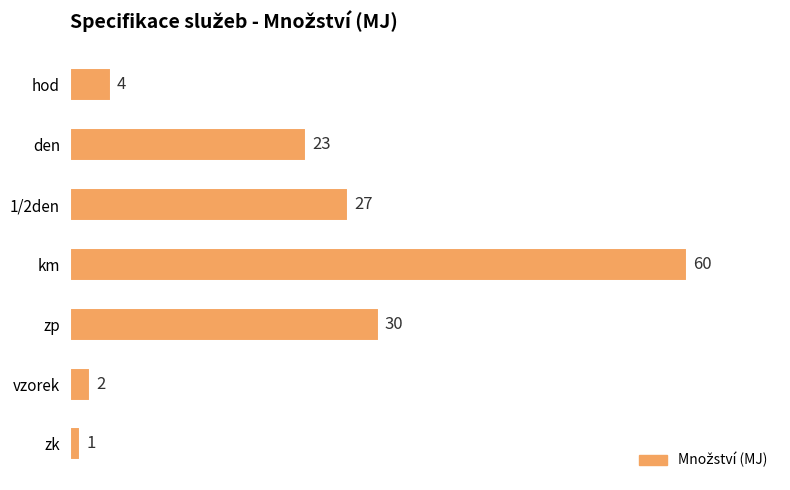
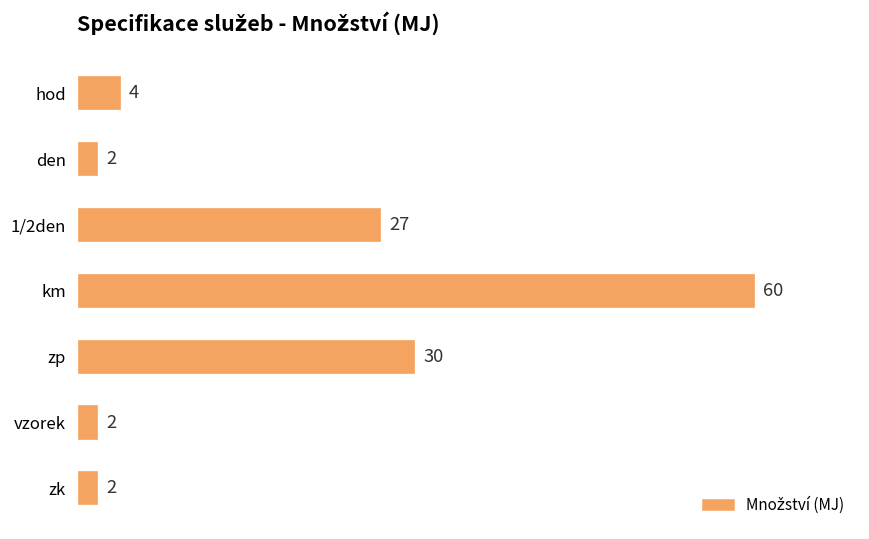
den: 23 -> 2
zk: 1 -> 2
